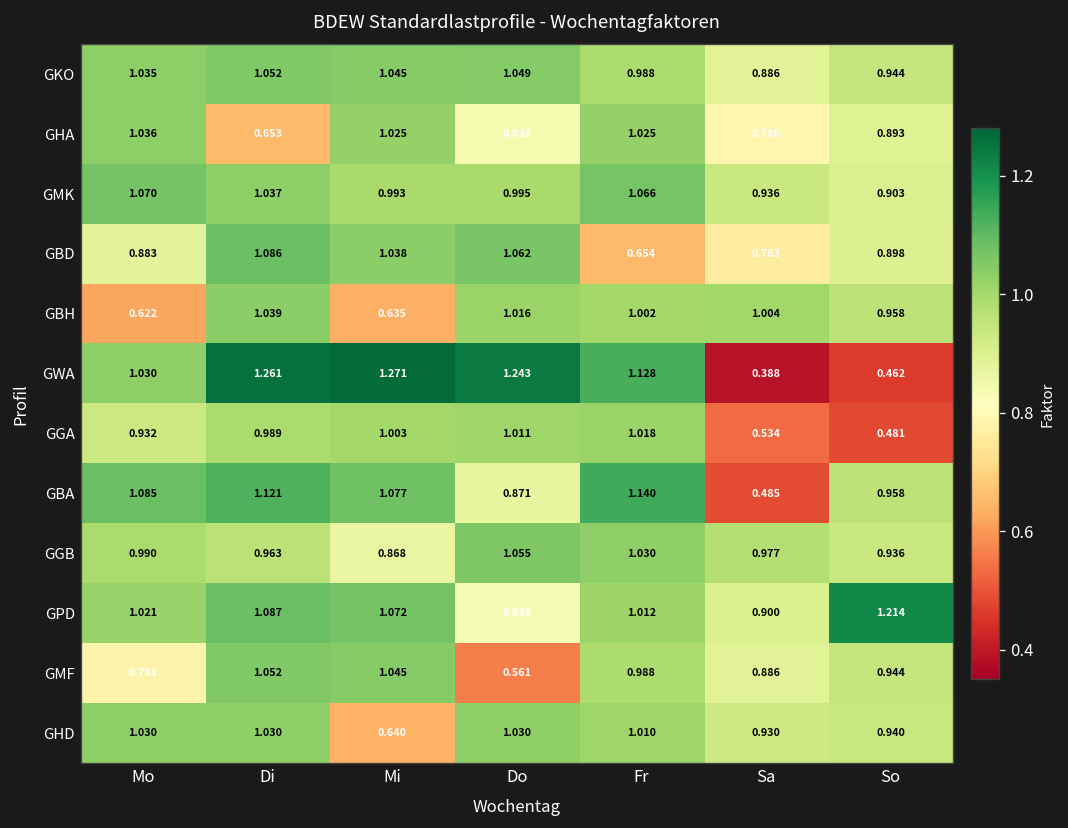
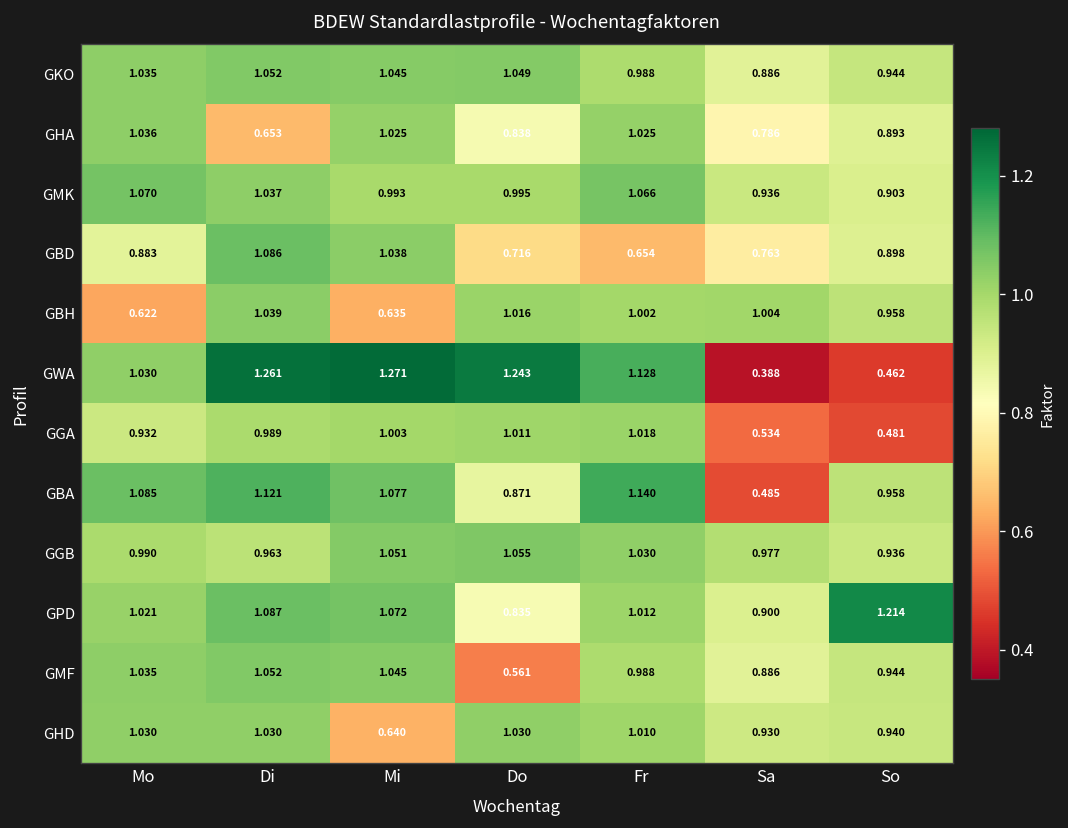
GBD, Do: 1.062 -> 0.716
GGB, Mi: 0.868 -> 1.051
GMF, Mo: 0.781 -> 1.035
